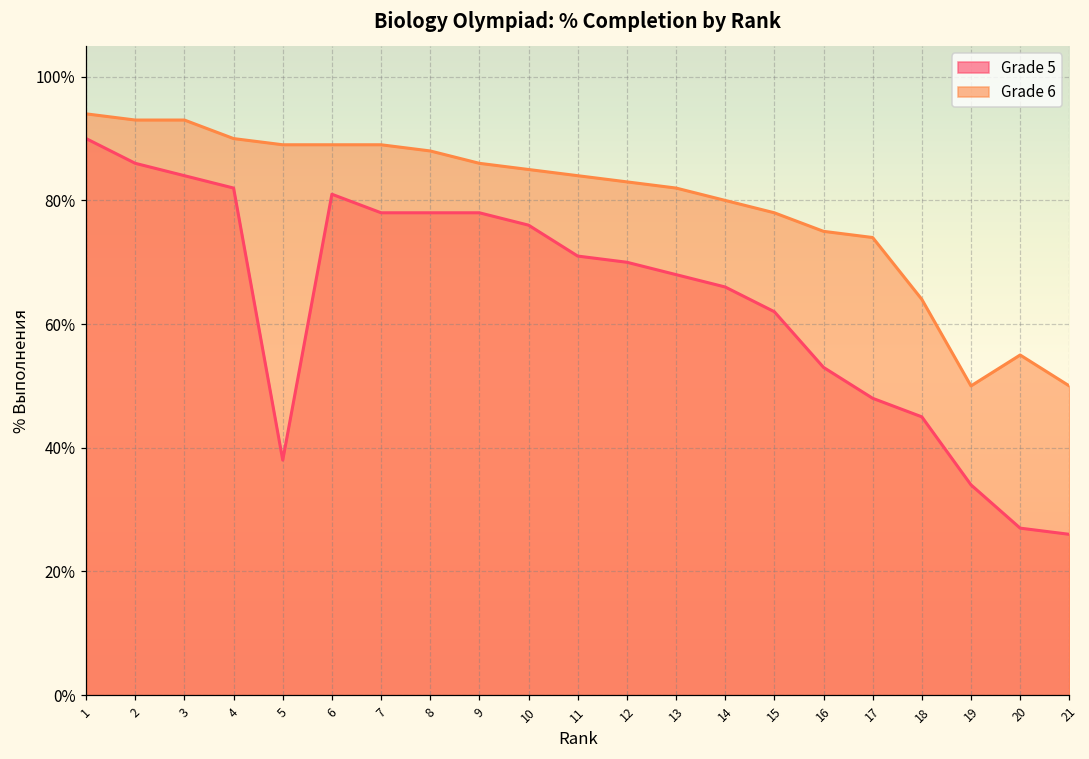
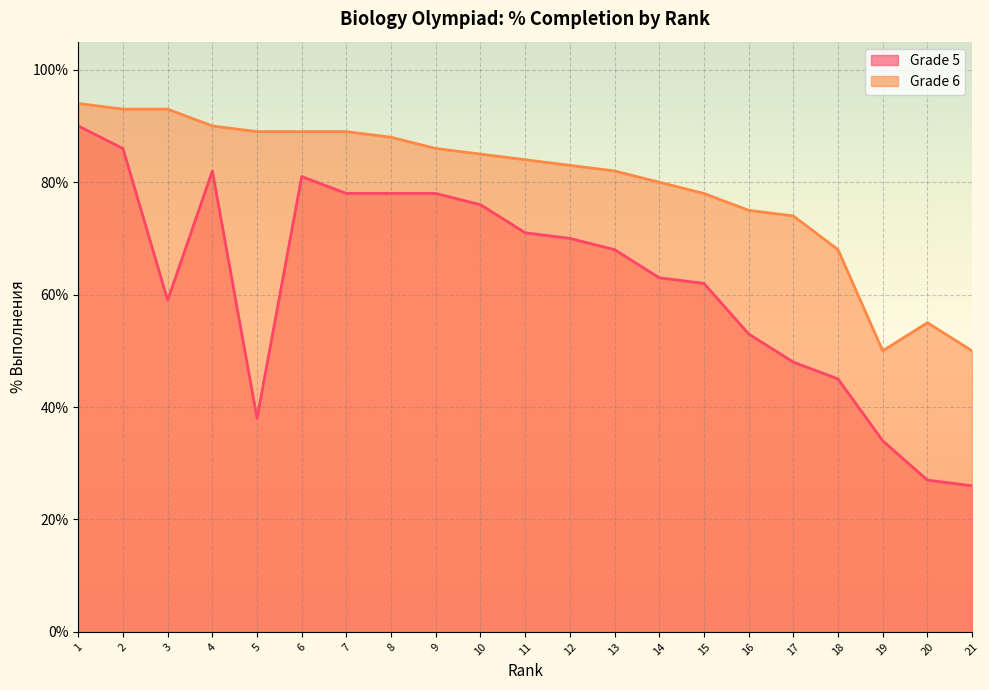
Grade 5, 3: 84% -> 59%
Grade 5, 14: 66% -> 63%
Grade 6, 18: 64% -> 68%
